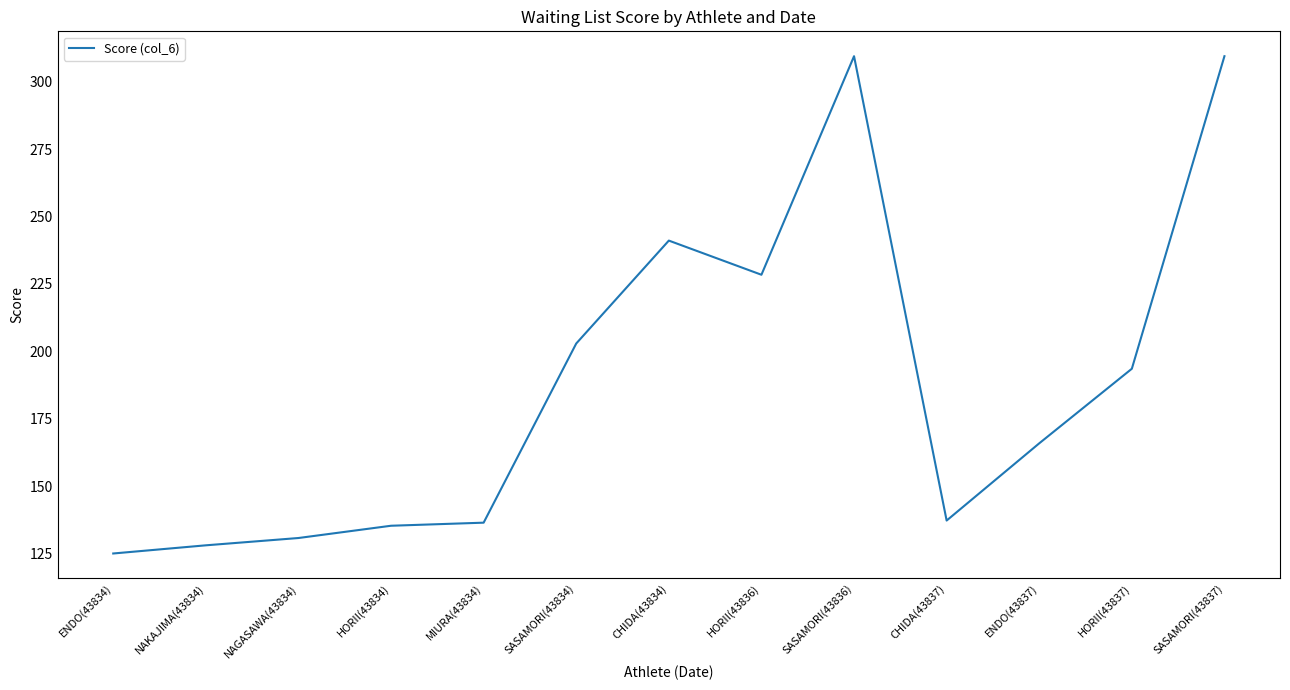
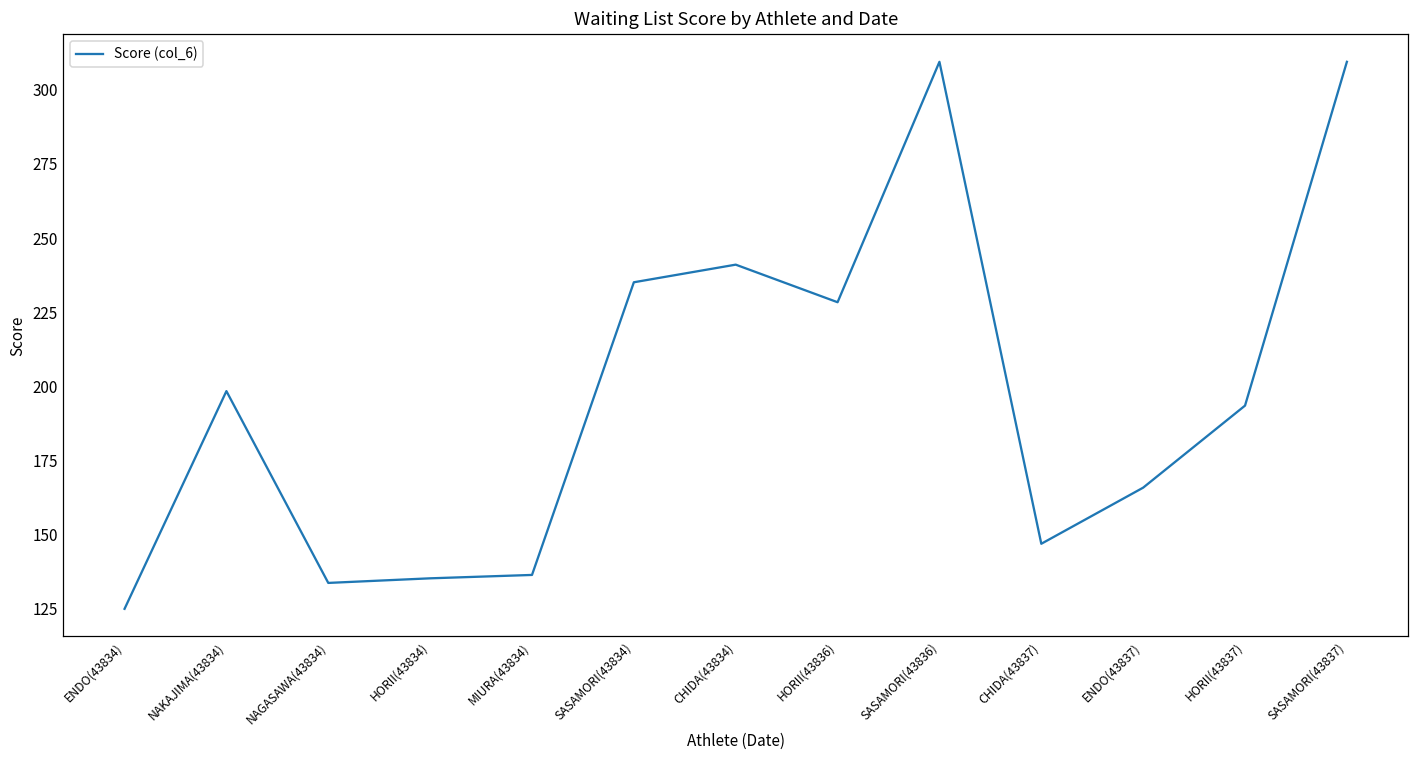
NAKAJIMA(43834): 128 -> 198
NAGASAWA(43834): 131 -> 134
SASAMORI(43834): 203 -> 235
CHIDA(43837): 137 -> 147
